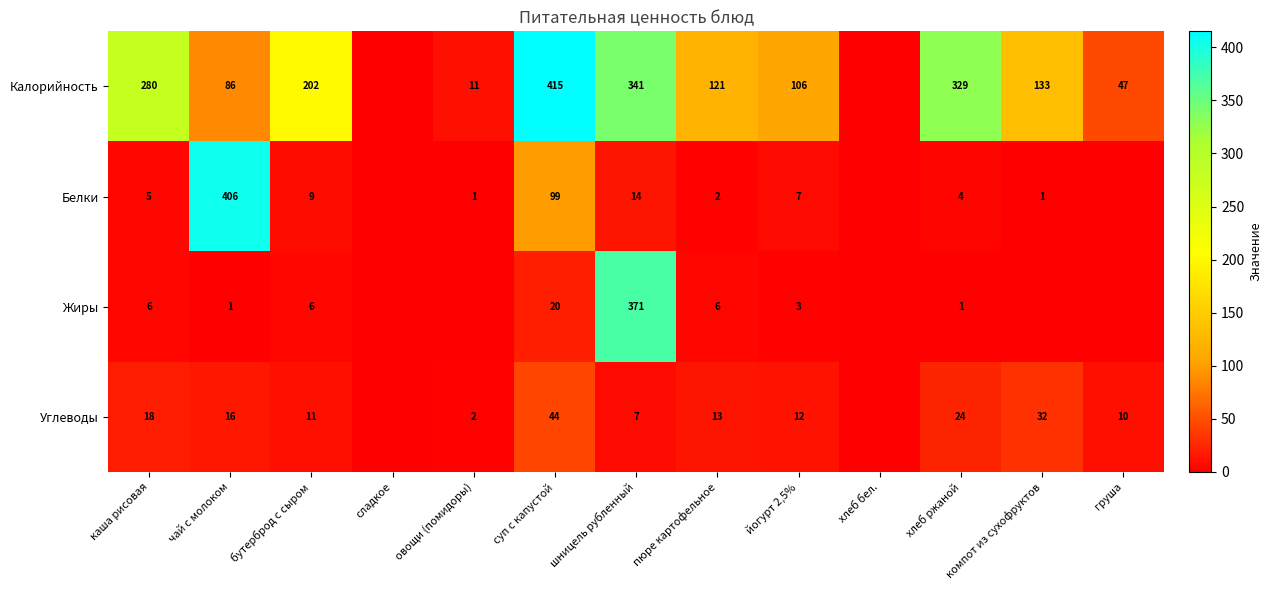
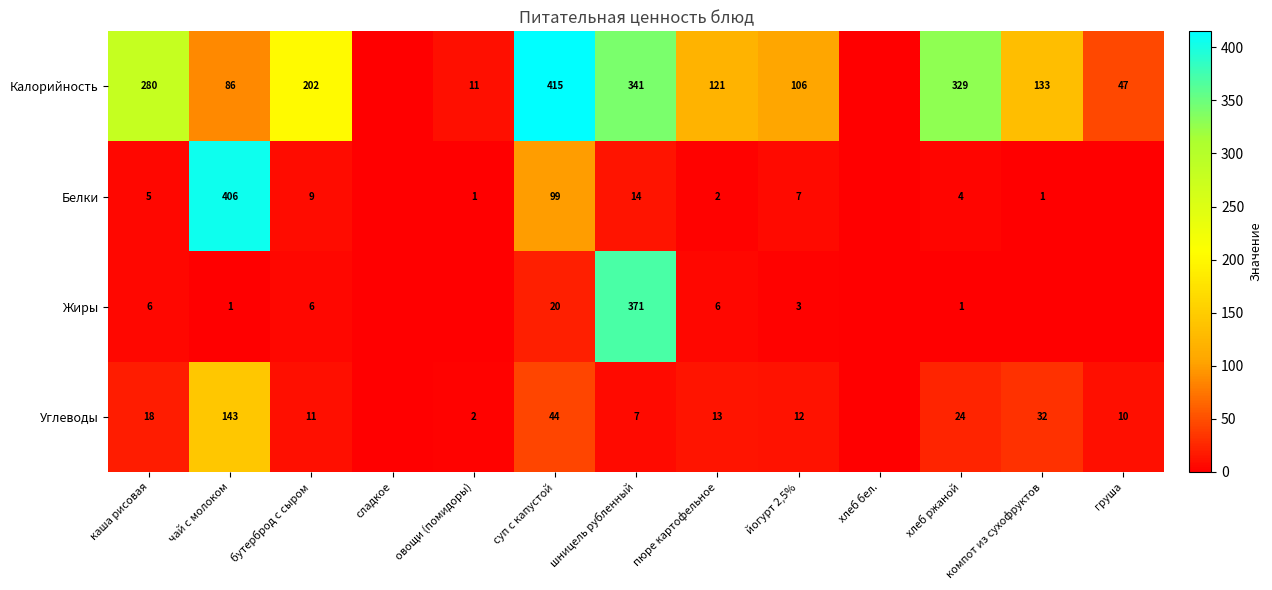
Углеводы, чай с молоком: 16 -> 143
